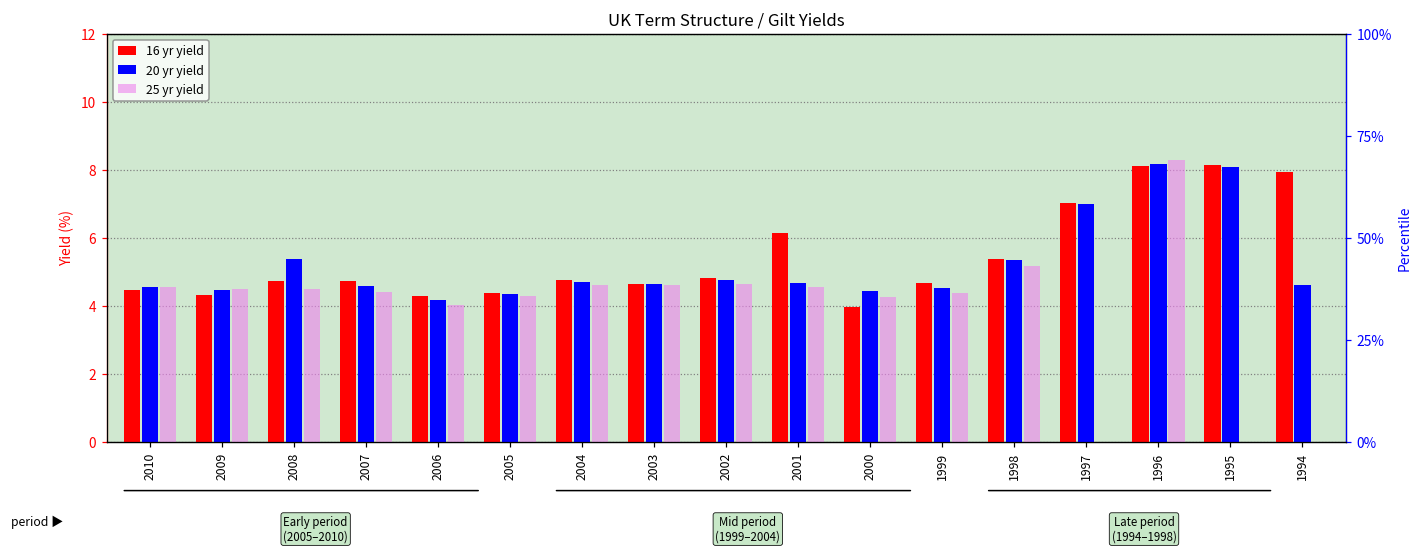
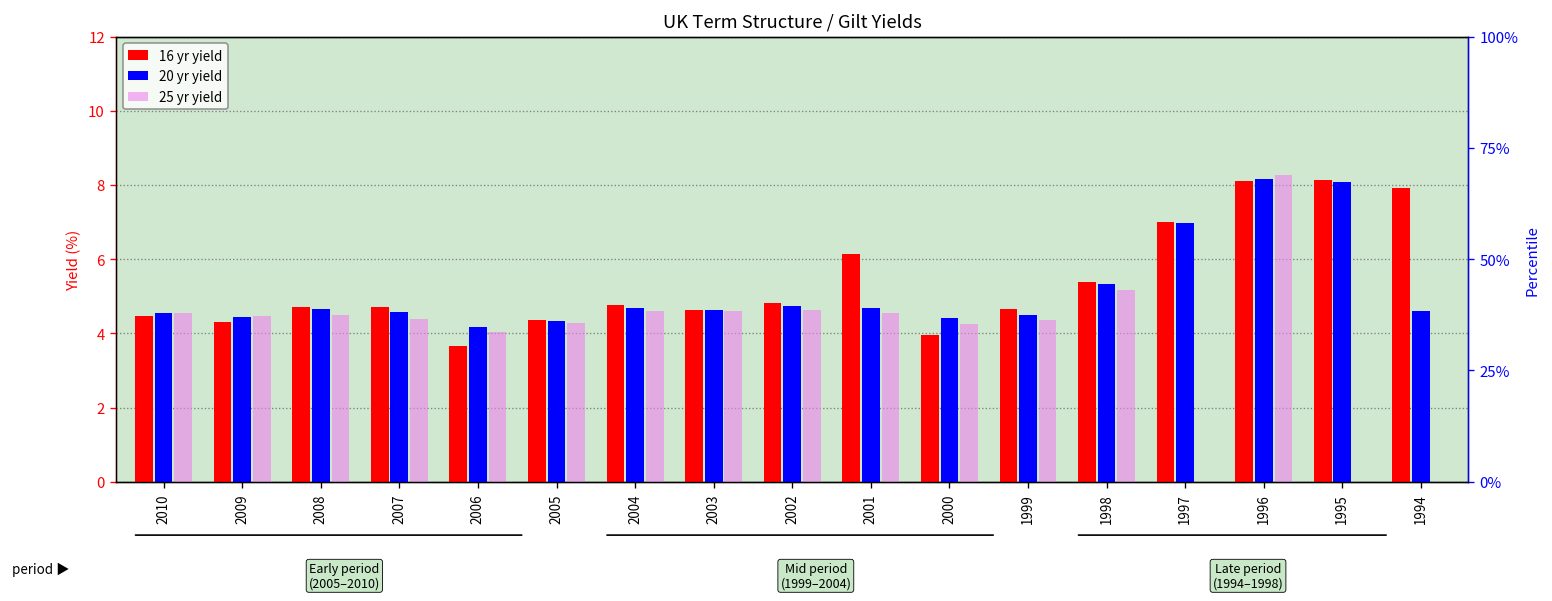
20 yr yield, 2008: 5.4 -> 4.7
16 yr yield, 2006: 4.3 -> 3.7
